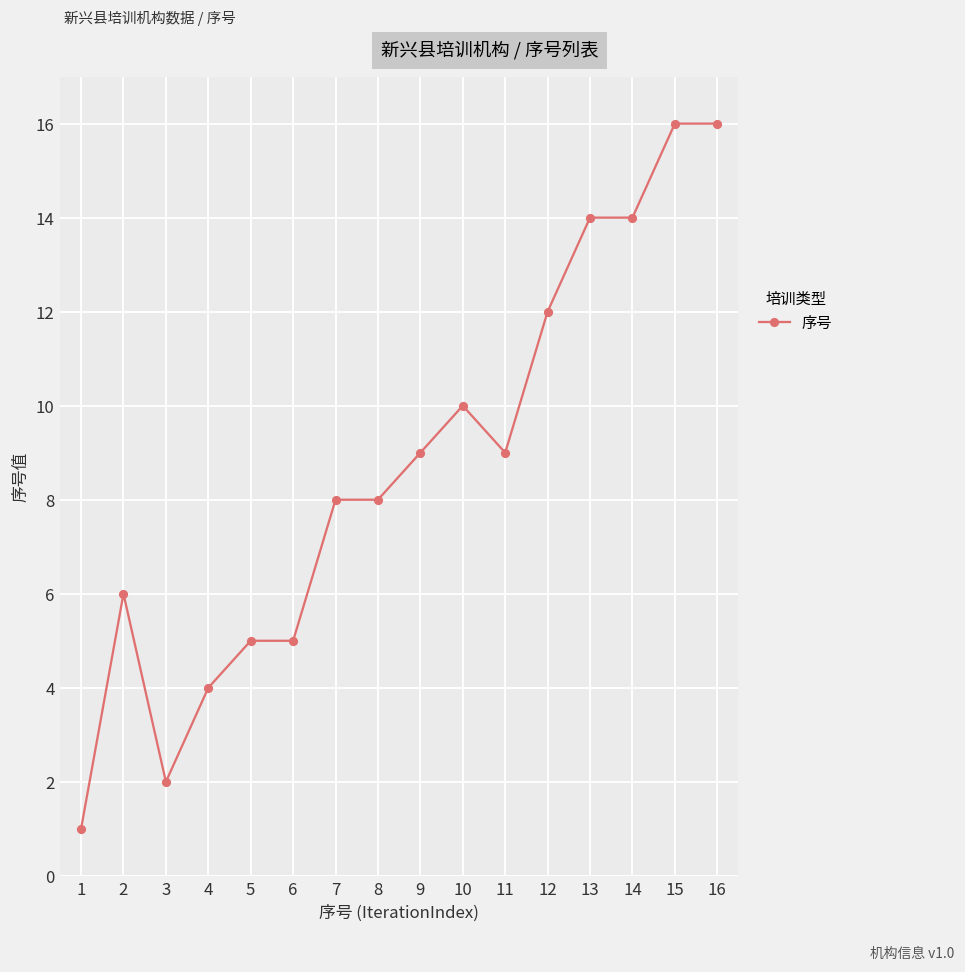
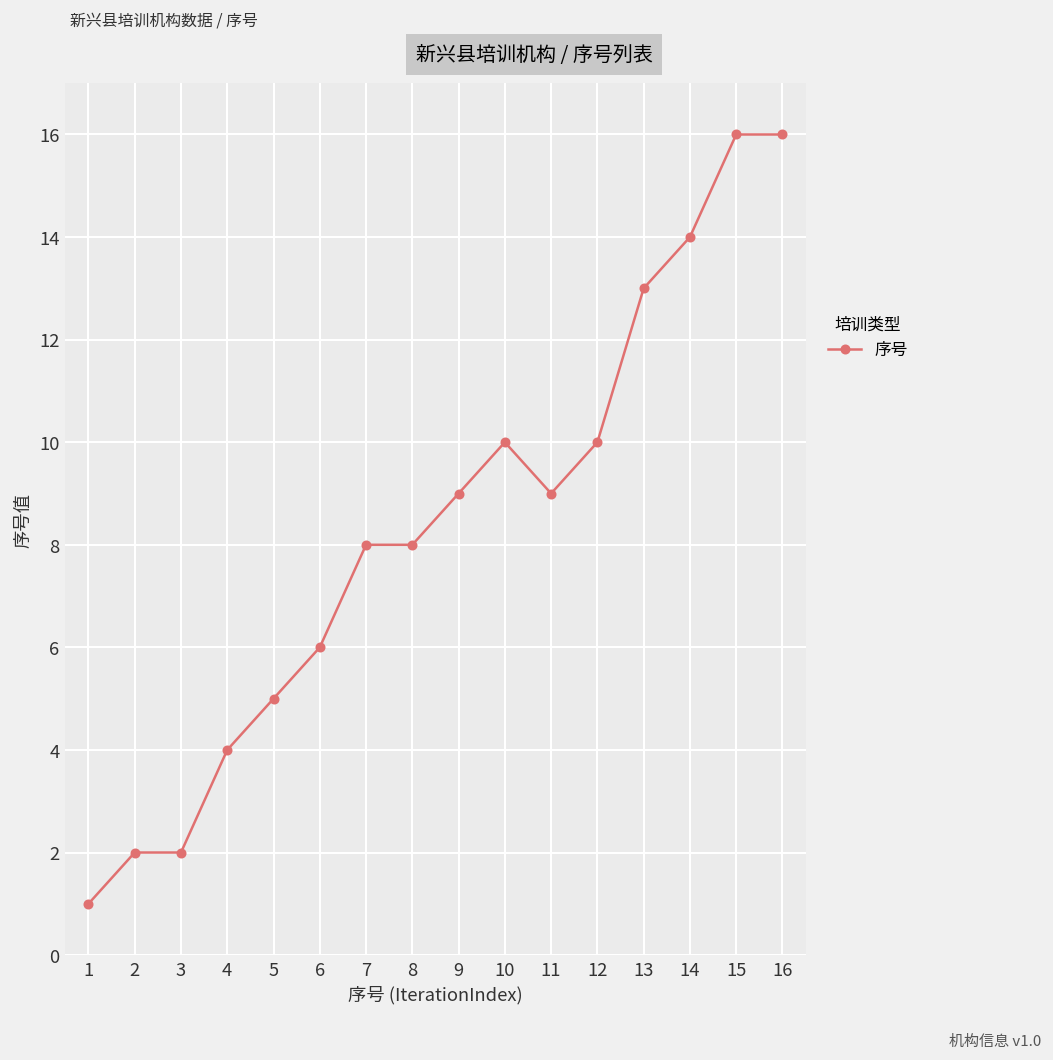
2: 6 -> 2
6: 5 -> 6
12: 12 -> 10
13: 14 -> 13
